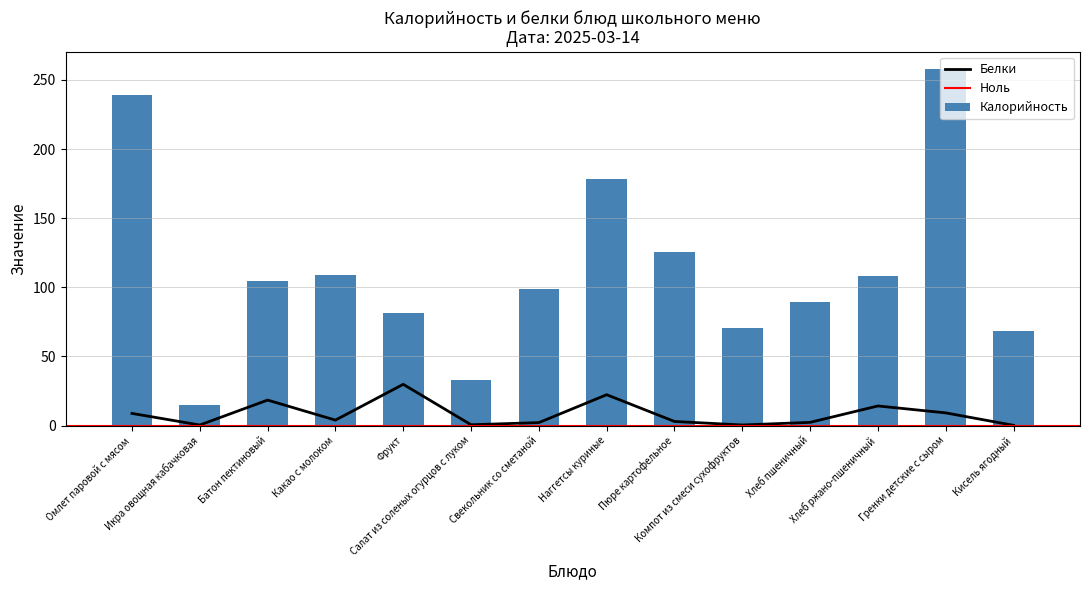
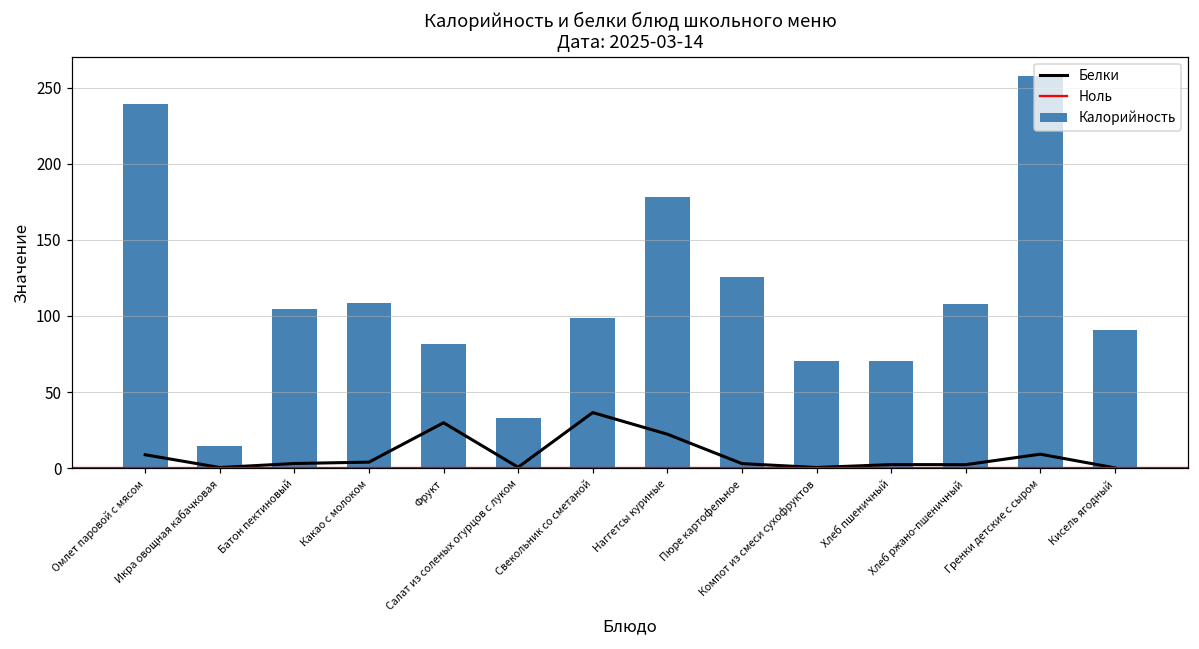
Белки, Батон пектиновый: 18 -> 3
Белки, Свекольник со сметаной: 2 -> 37
Калорийность, Хлеб пшеничный: 89 -> 70
Белки, Хлеб ржано-пшеничный: 14 -> 2
Калорийность, Кисель ягодный: 68 -> 91
